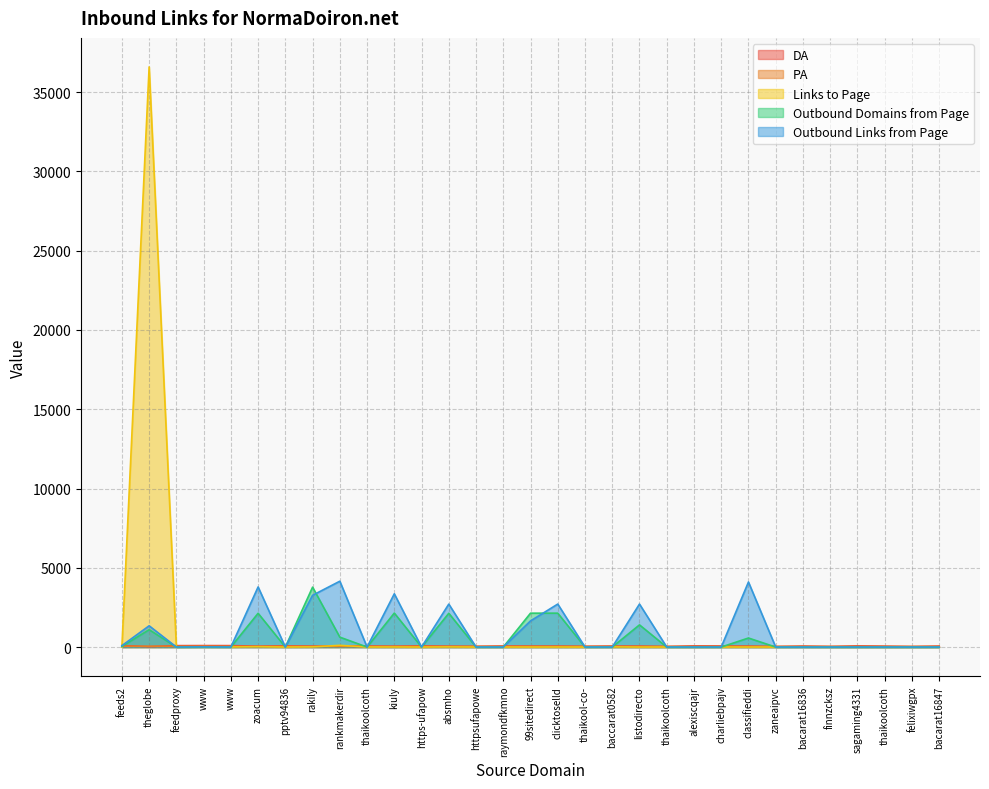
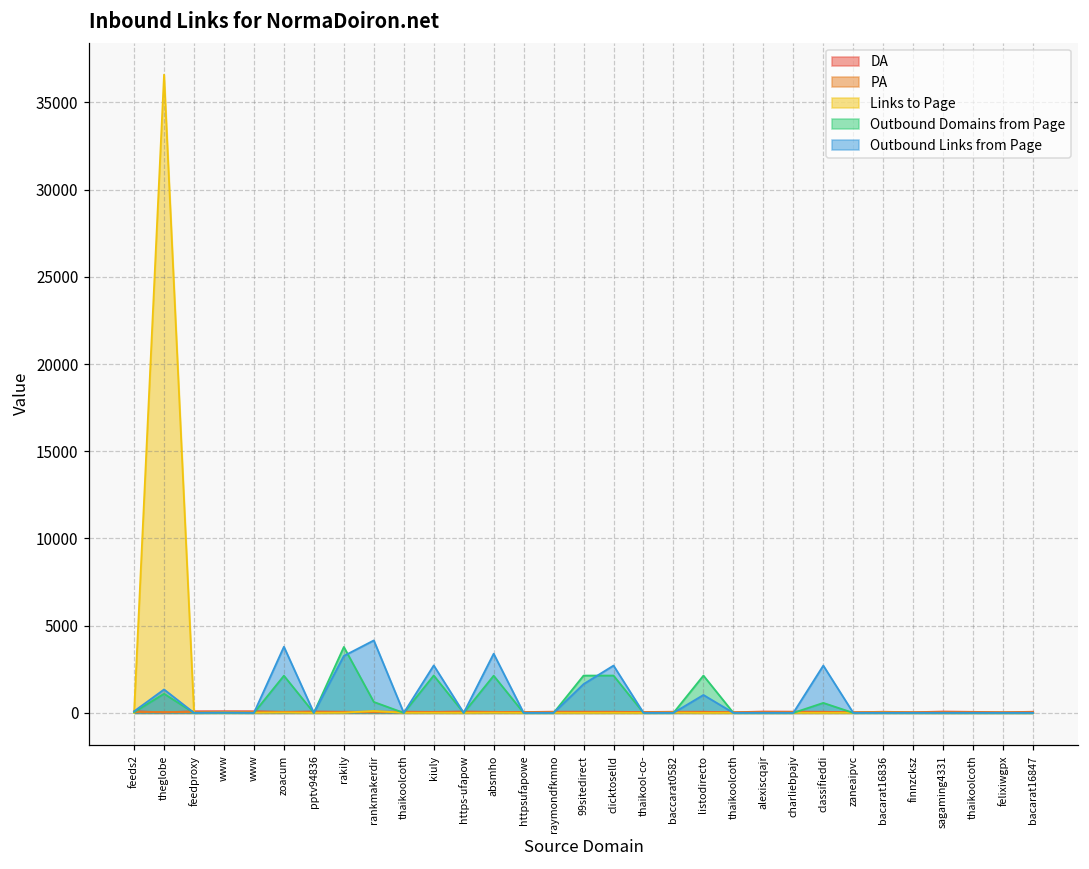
Outbound Links from Page, kiuly: 3400 -> 2700
Outbound Links from Page, absmho: 2700 -> 3400
Outbound Domains from Page, listodirecto: 1400 -> 2100
Outbound Links from Page, listodirecto: 2700 -> 1000
Outbound Links from Page, classifieddi: 4100 -> 2700
